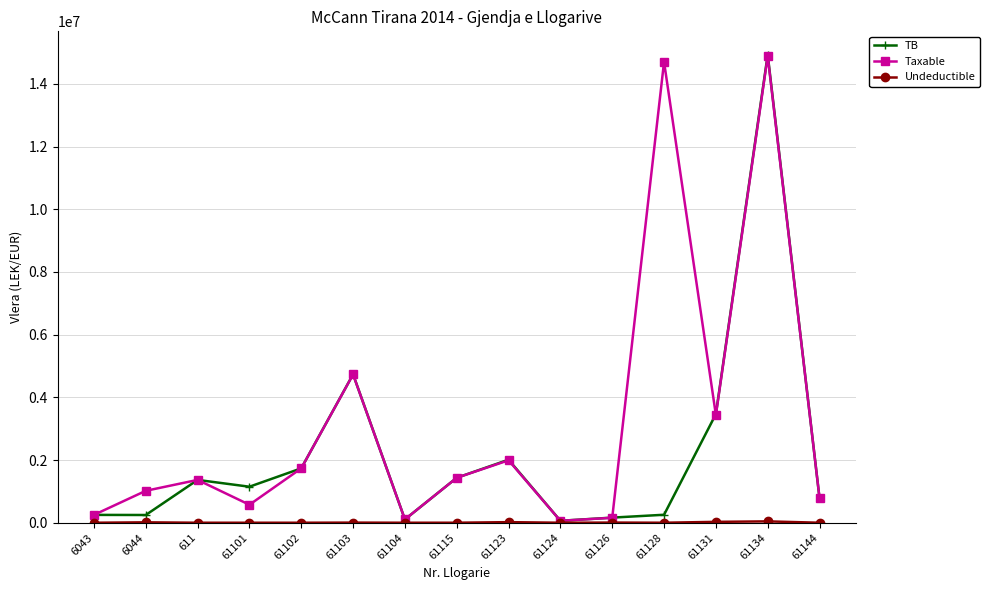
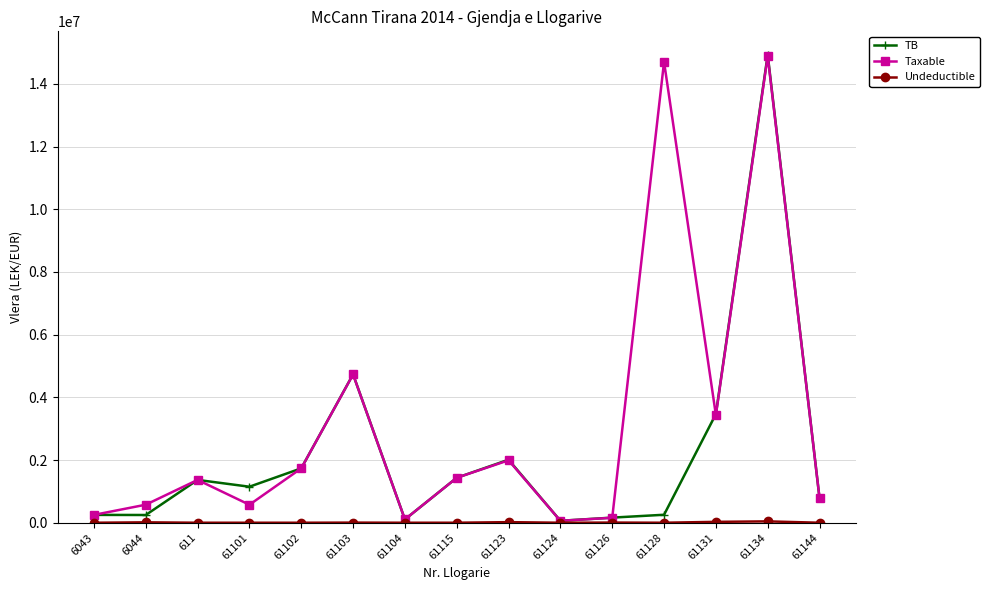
Taxable, 6044: 1000000 -> 600000
